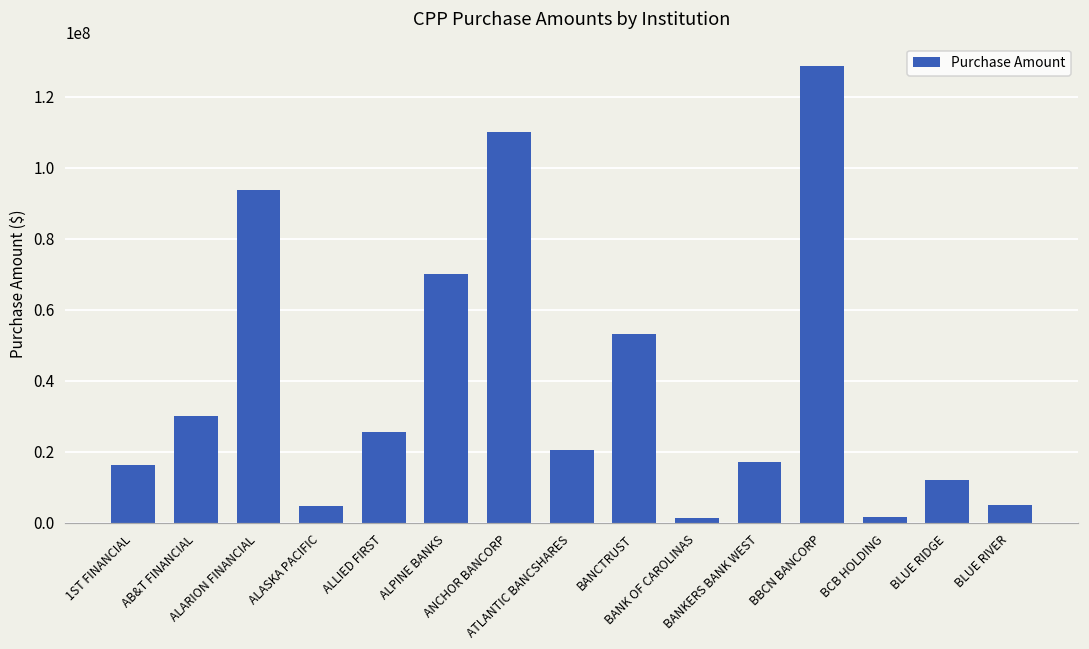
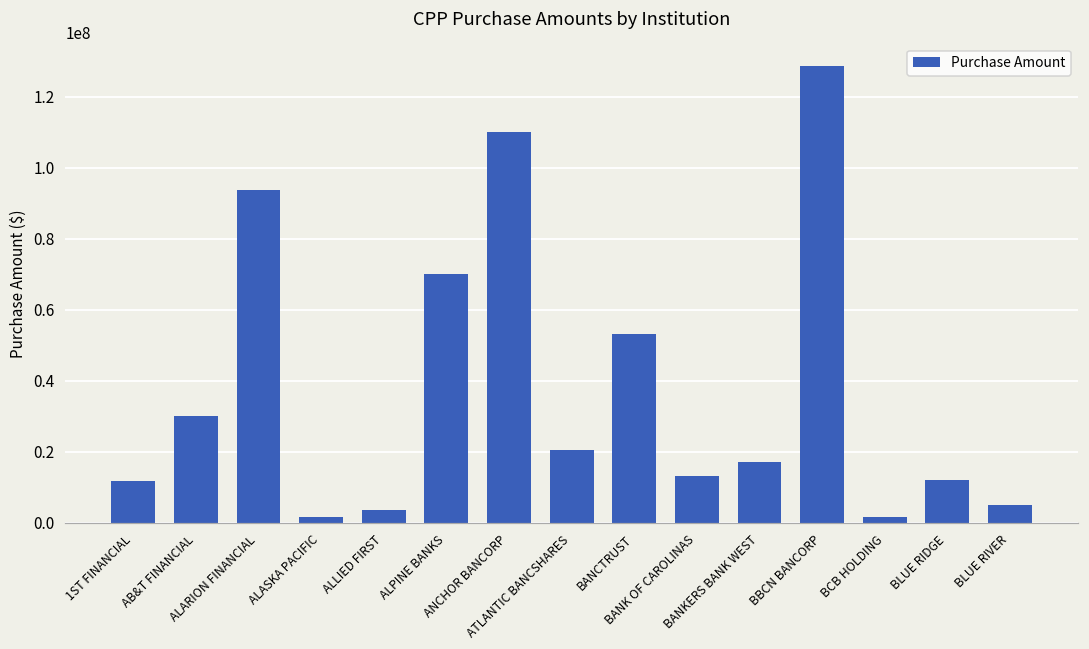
1ST FINANCIAL: 16000000 -> 12000000
ALASKA PACIFIC: 5000000 -> 2000000
ALLIED FIRST: 26000000 -> 4000000
BANK OF CAROLINAS: 1000000 -> 13000000
